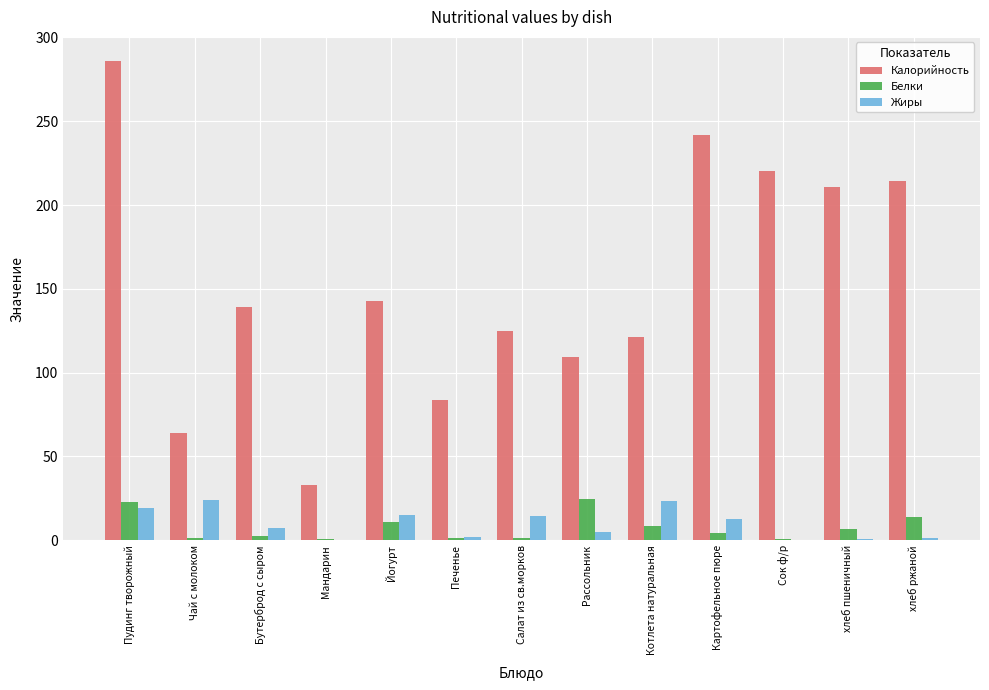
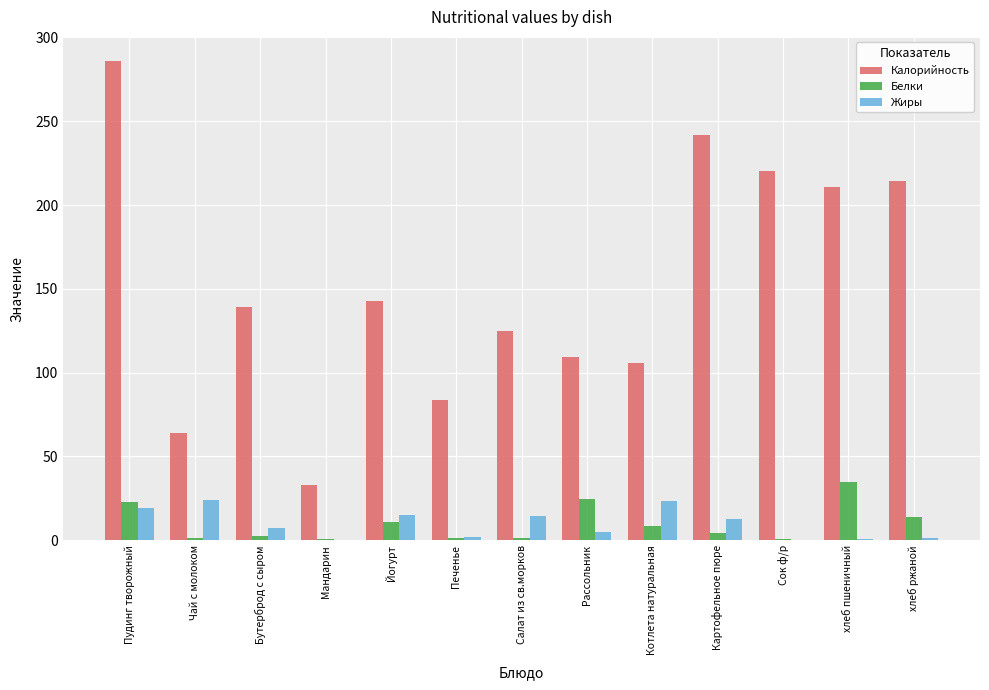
Калорийность, Котлета натуральная: 122 -> 106
Белки, хлеб пшеничный: 7 -> 35
